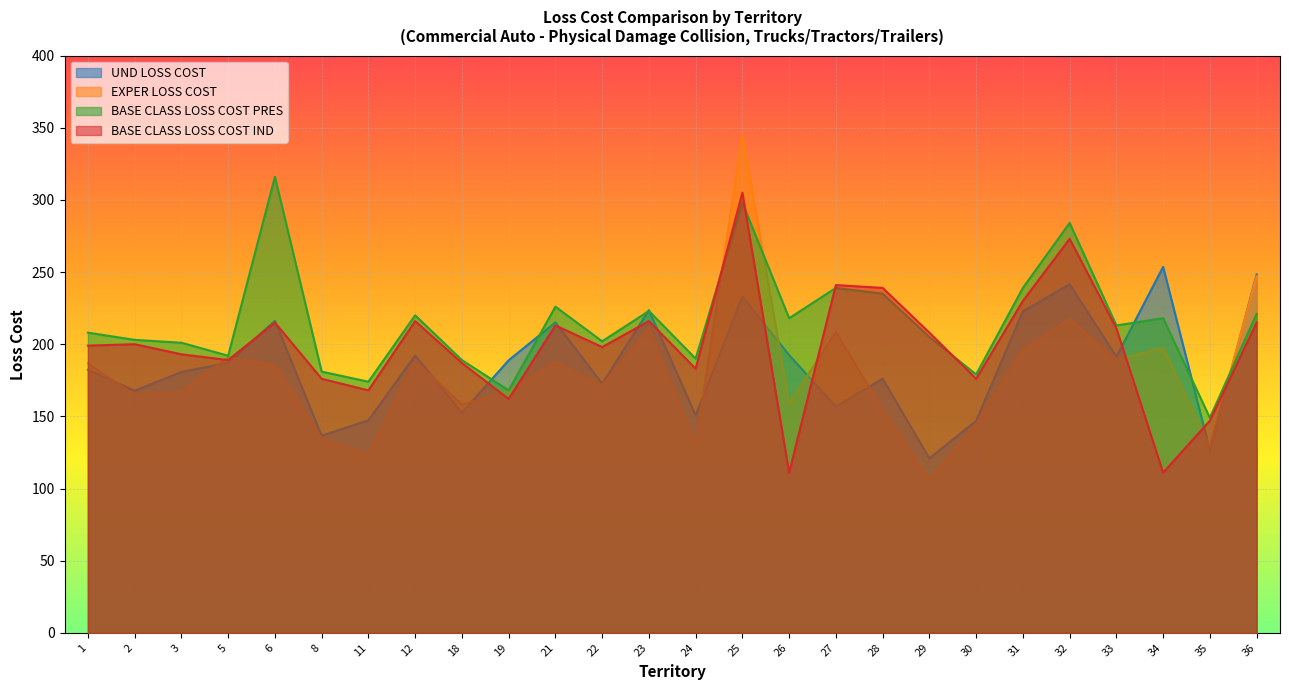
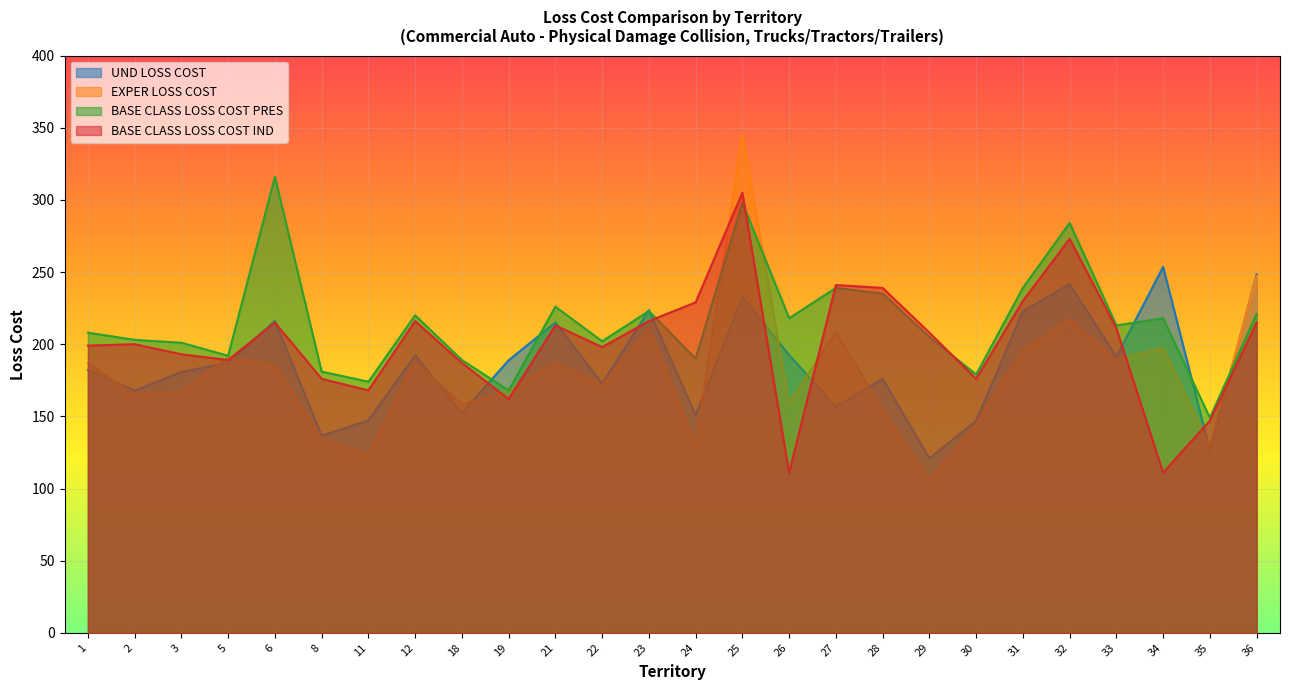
BASE CLASS LOSS COST IND, 24: 183 -> 229
